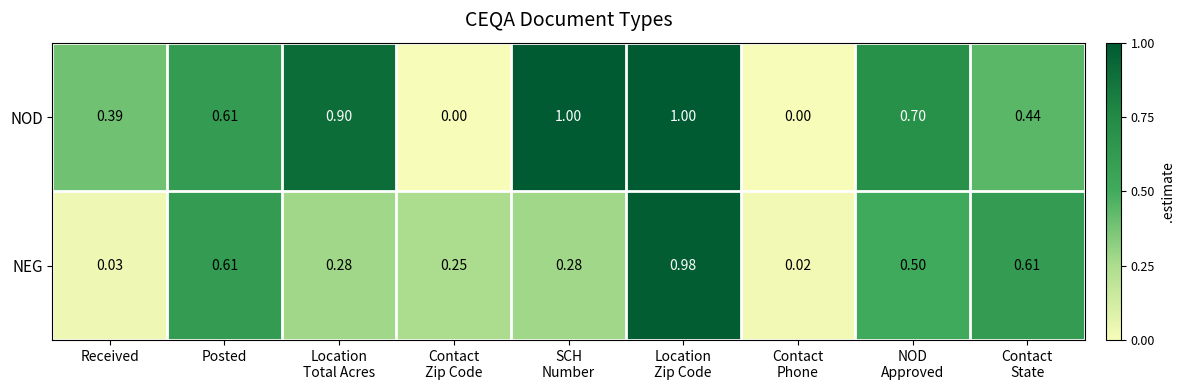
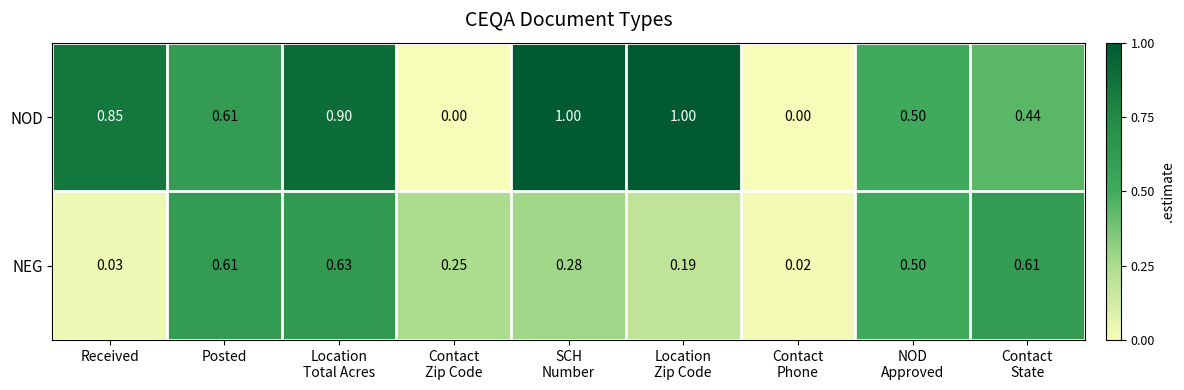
NOD, Received: 0.39 -> 0.85
NOD, NOD Approved: 0.70 -> 0.50
NEG, Location Total Acres: 0.28 -> 0.63
NEG, Location Zip Code: 0.98 -> 0.19
